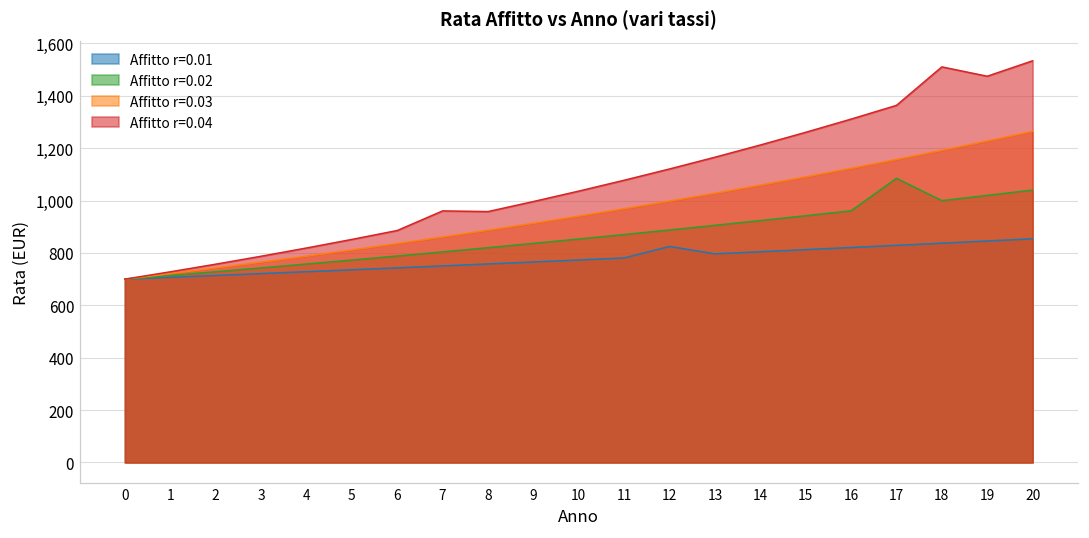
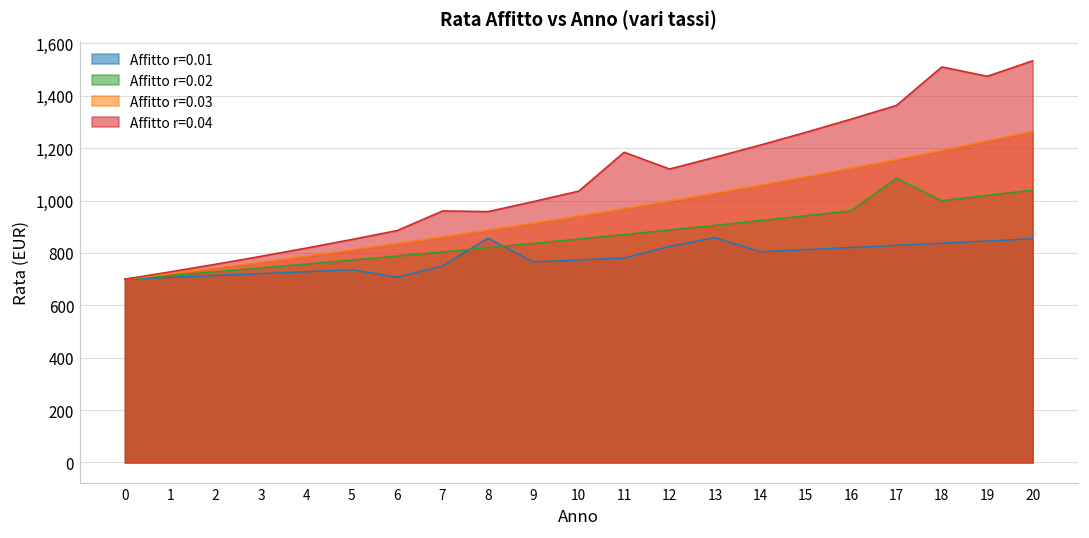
Affitto r=0.01, 6: 740 -> 710
Affitto r=0.01, 8: 760 -> 860
Affitto r=0.04, 11: 1,080 -> 1,180
Affitto r=0.01, 13: 800 -> 860
